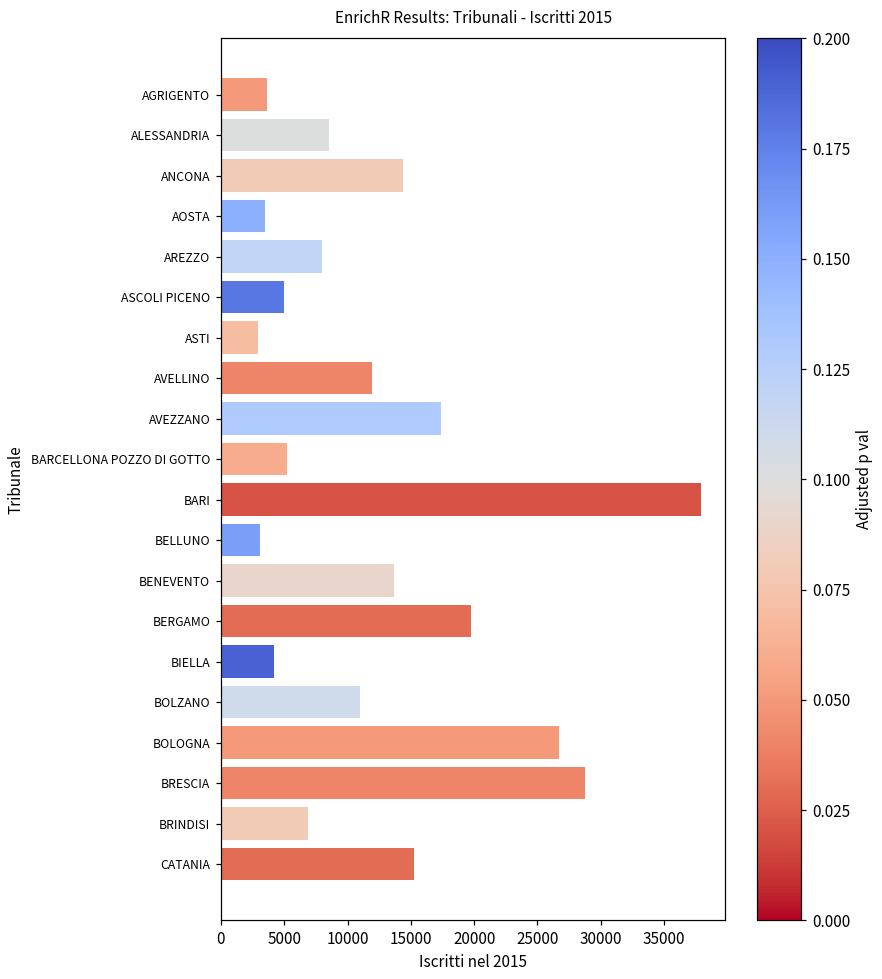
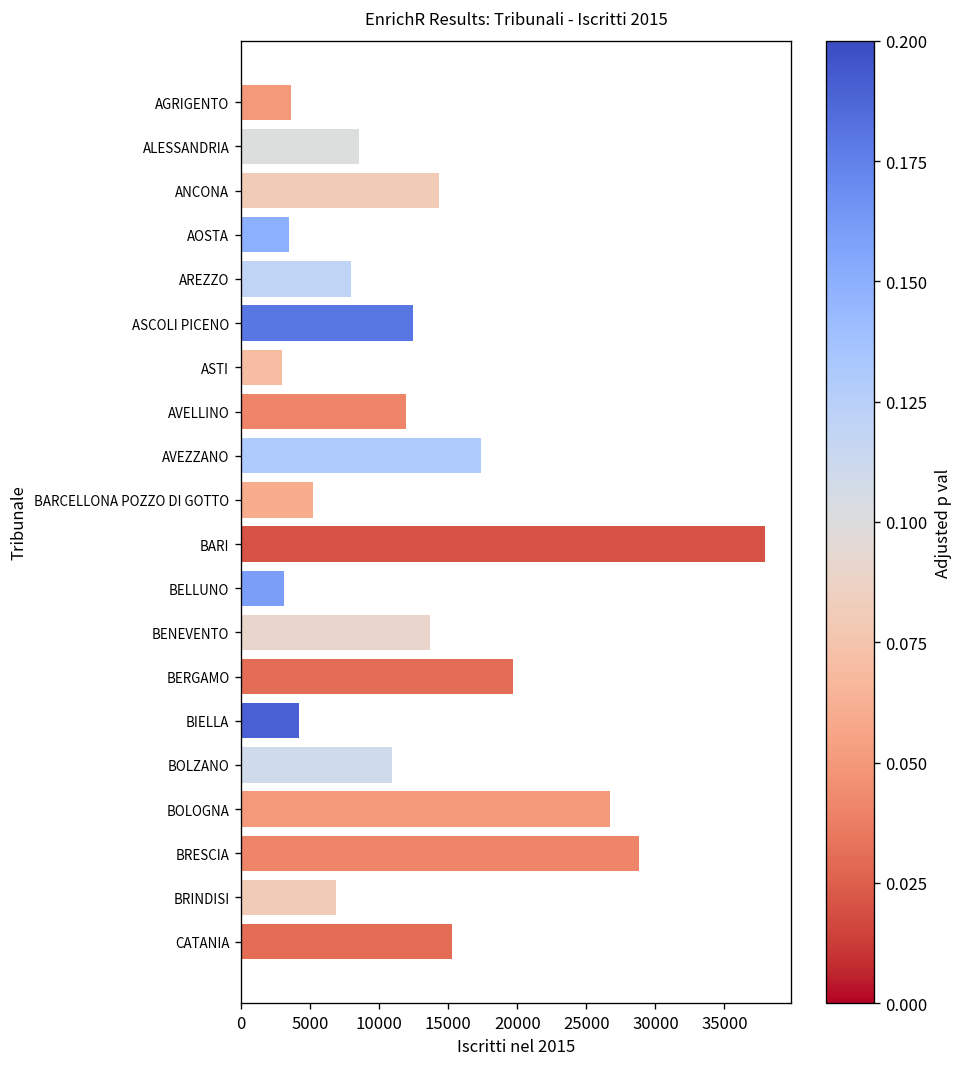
ASCOLI PICENO: 5000 -> 12400
